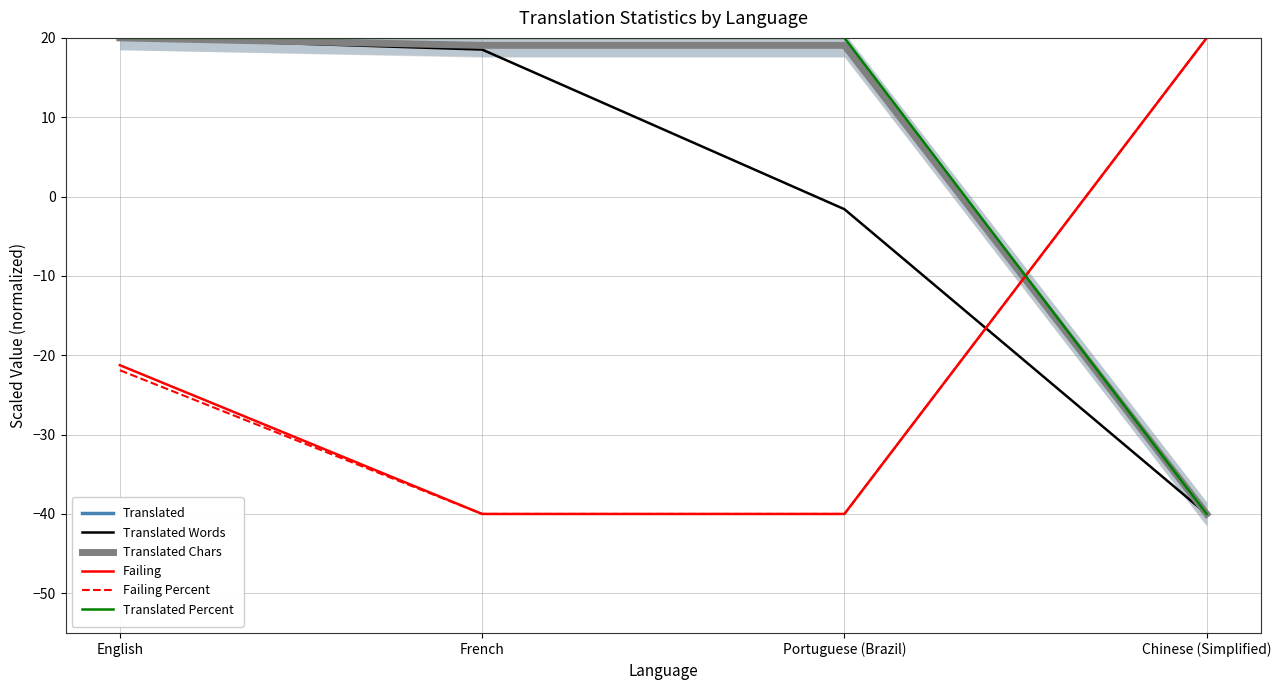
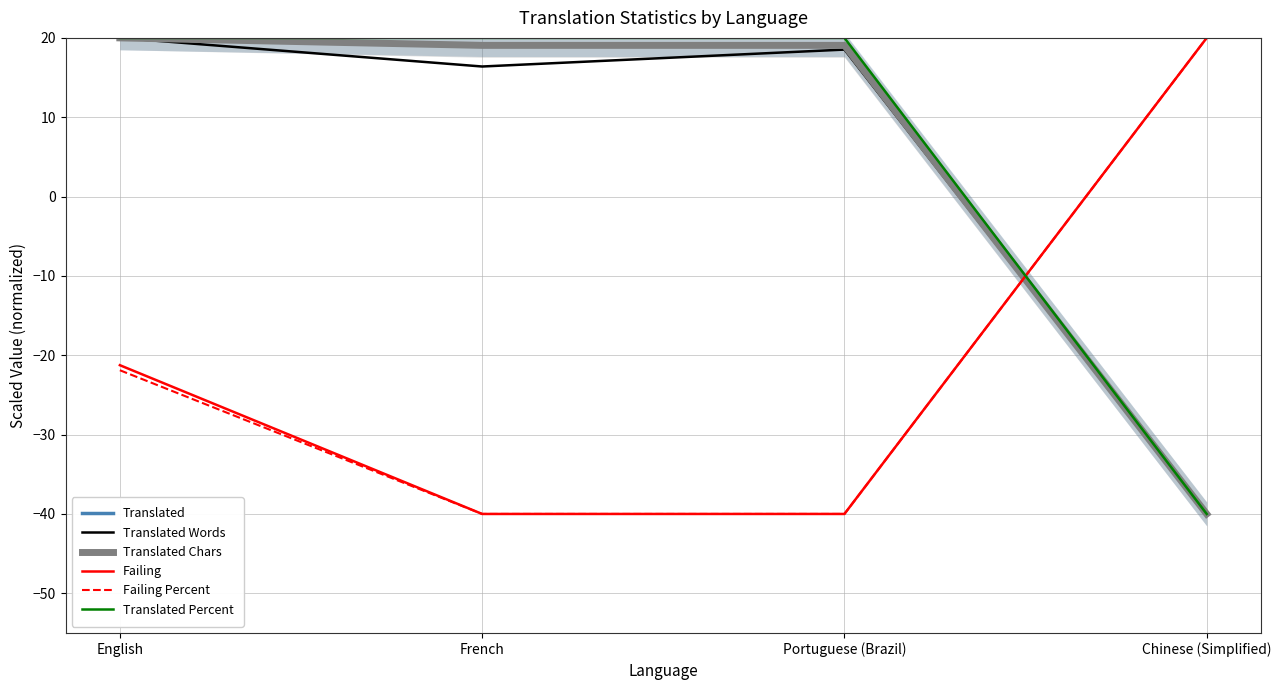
Translated Words, French: 19 -> 16
Translated Words, Portuguese (Brazil): -2 -> 19
